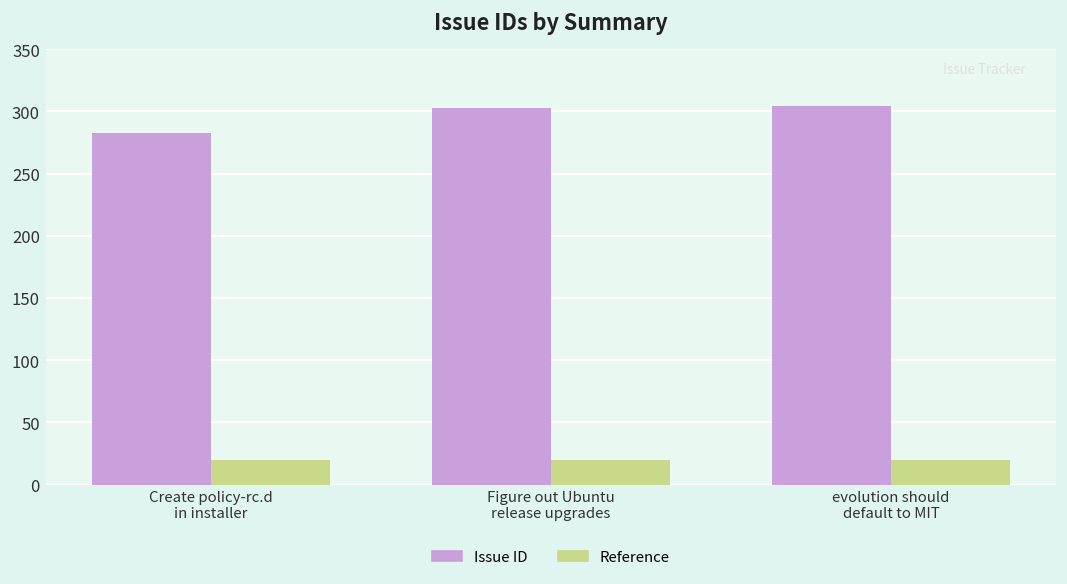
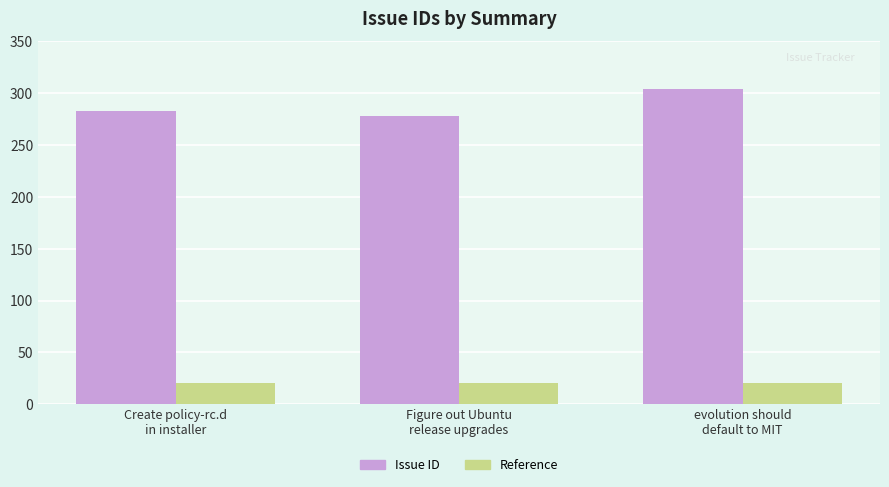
Issue ID, Figure out Ubuntu release upgrades: 303 -> 278
